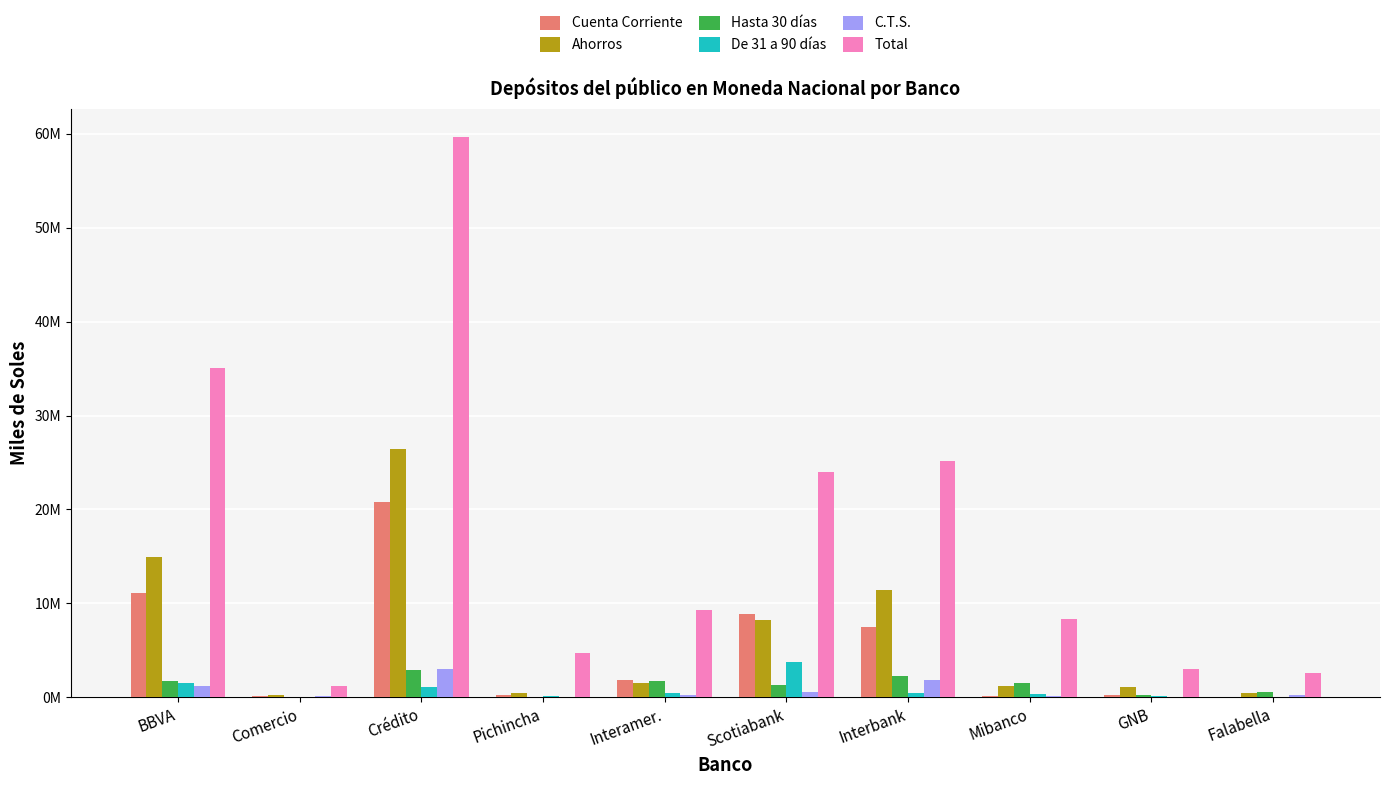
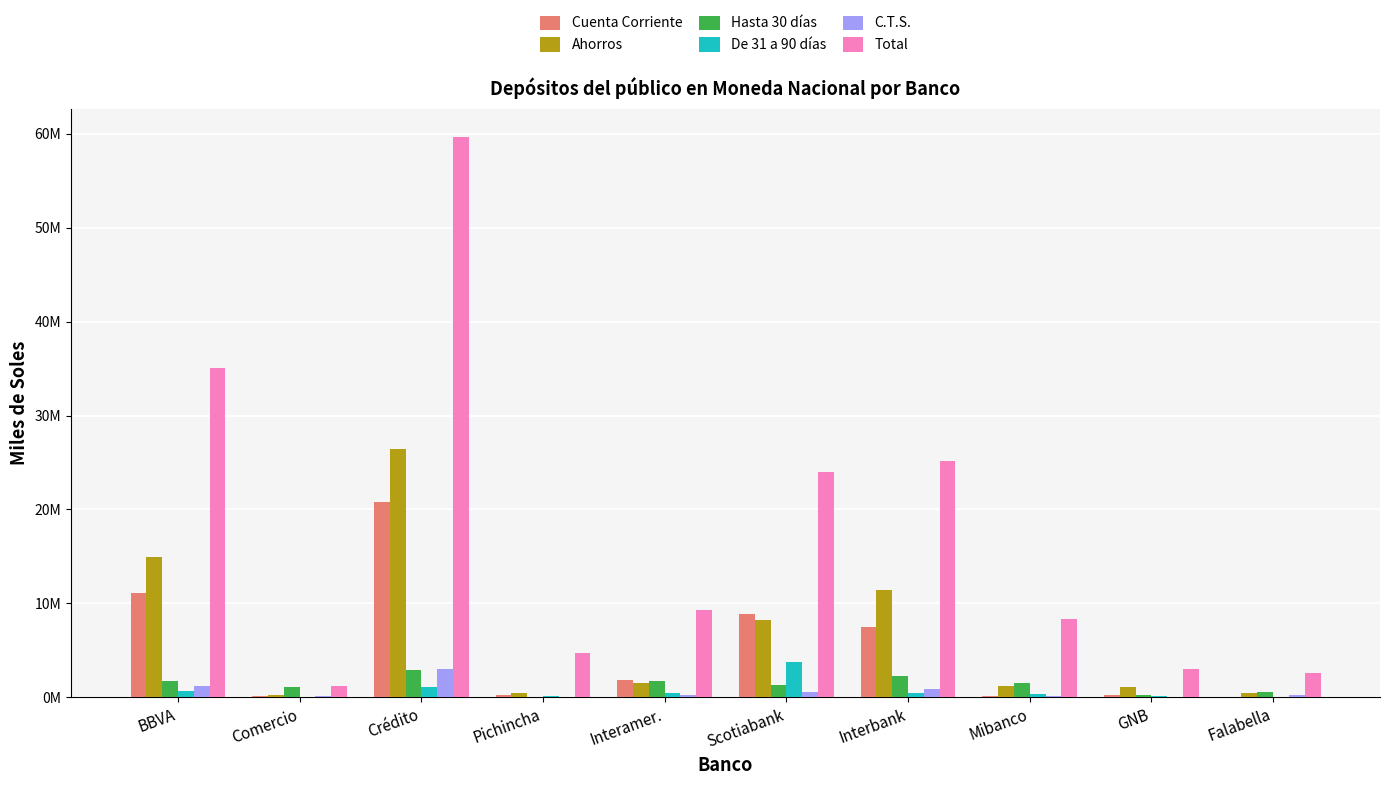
De 31 a 90 días, BBVA: 2000000 -> 1000000
Hasta 30 días, Comercio: 0 -> 1000000
C.T.S., Interbank: 2000000 -> 1000000
